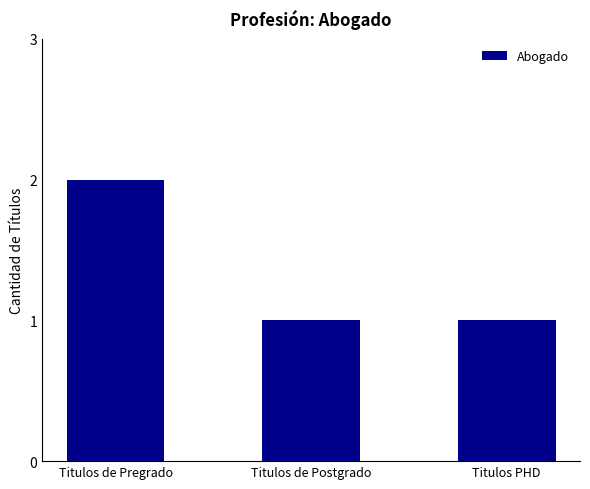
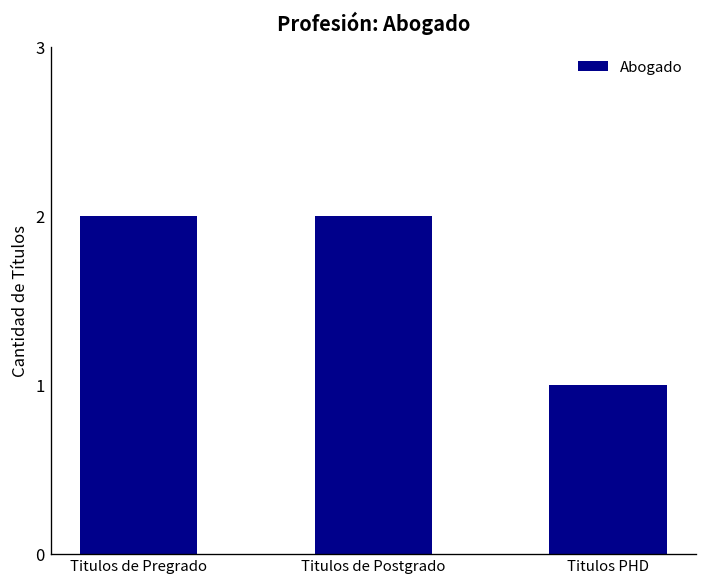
Titulos de Postgrado: 1 -> 2
